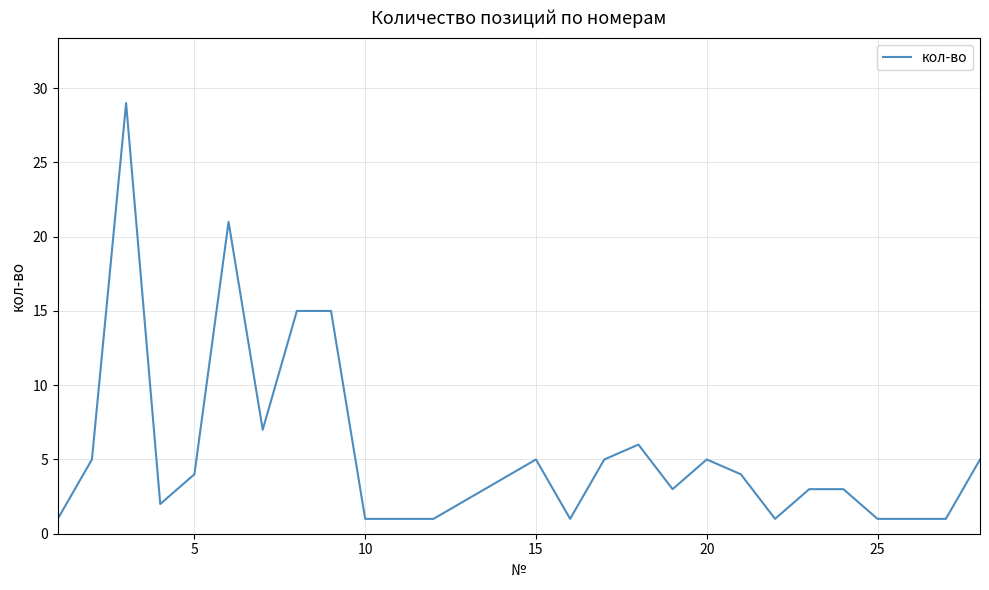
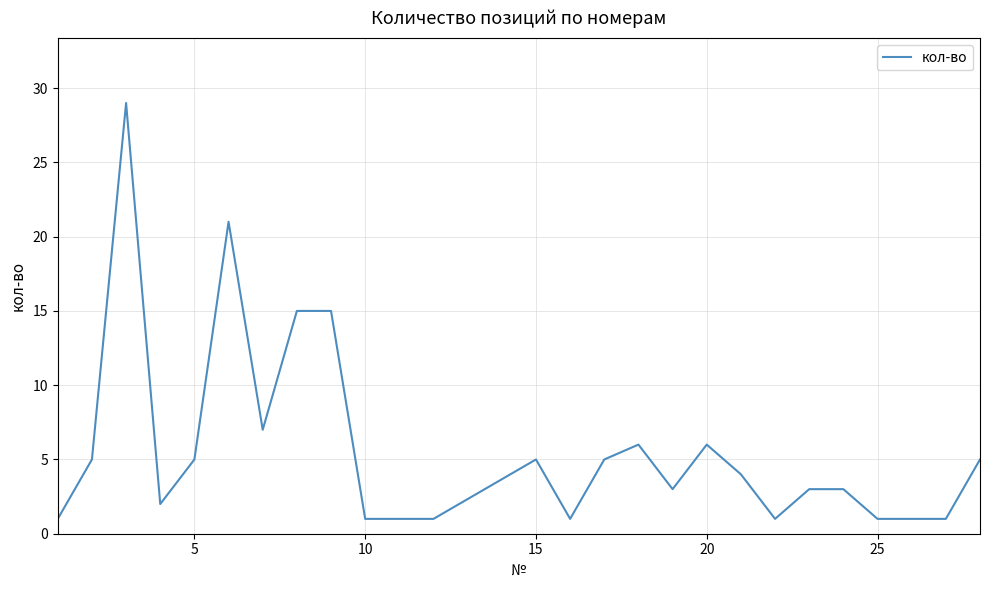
5: 4 -> 5
20: 5 -> 6
